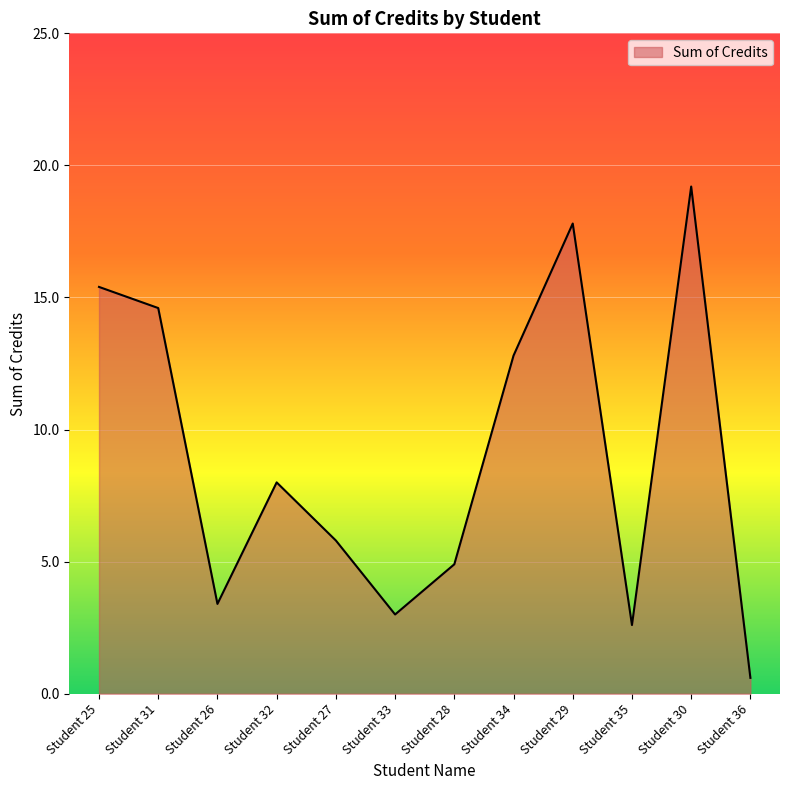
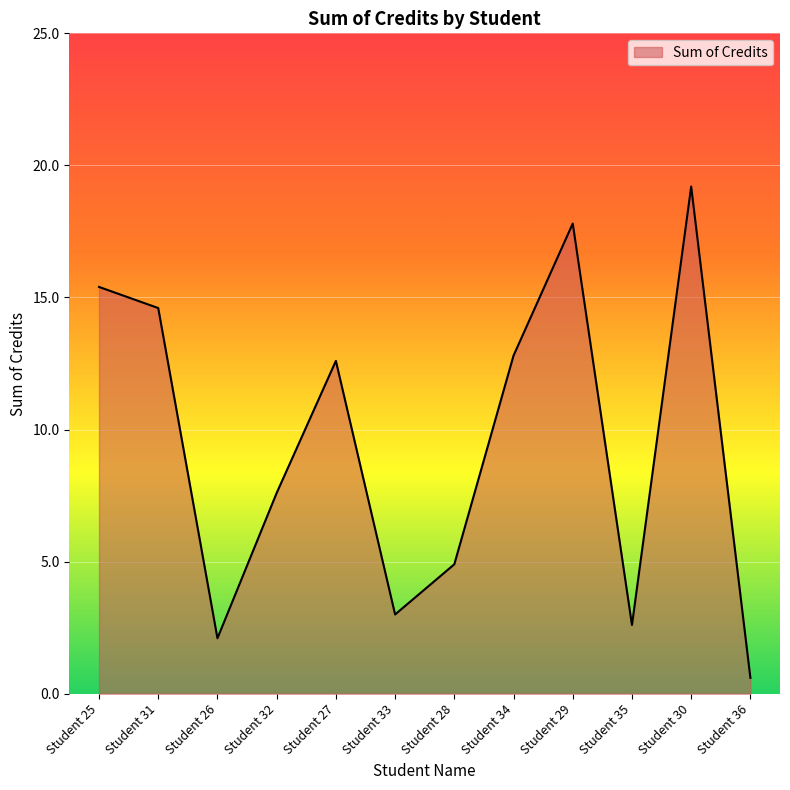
Student 26: 3.4 -> 2.1
Student 32: 8.0 -> 7.6
Student 27: 5.8 -> 12.6
